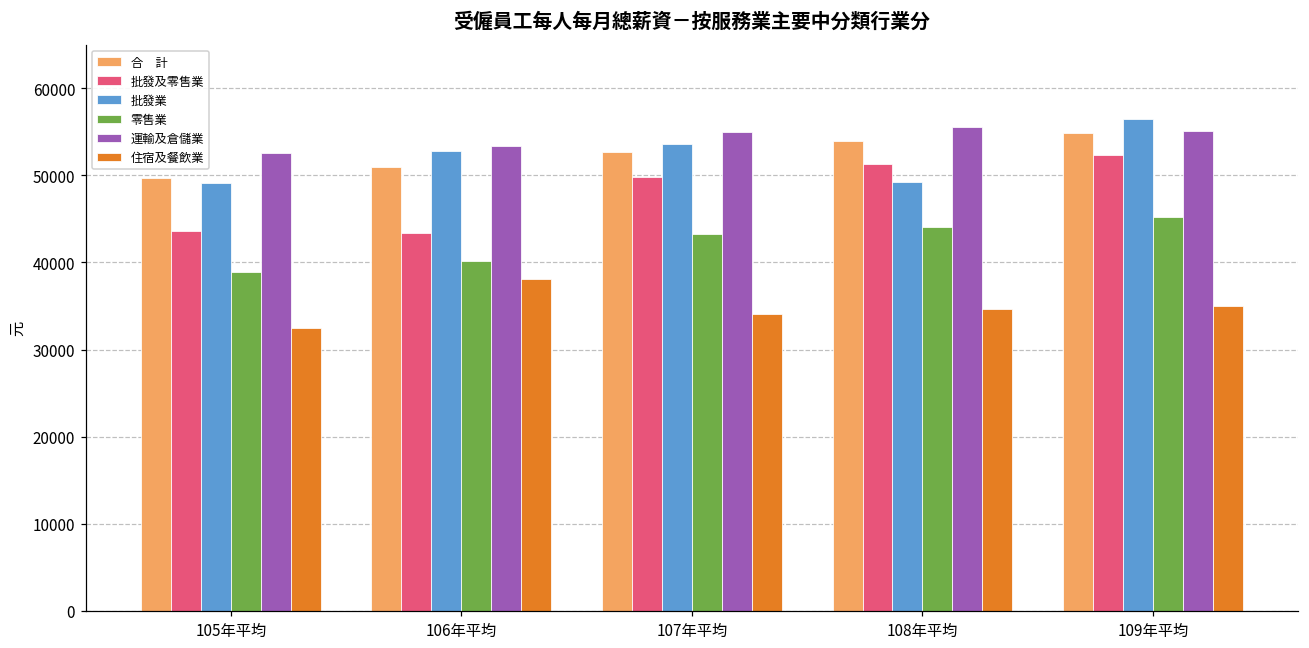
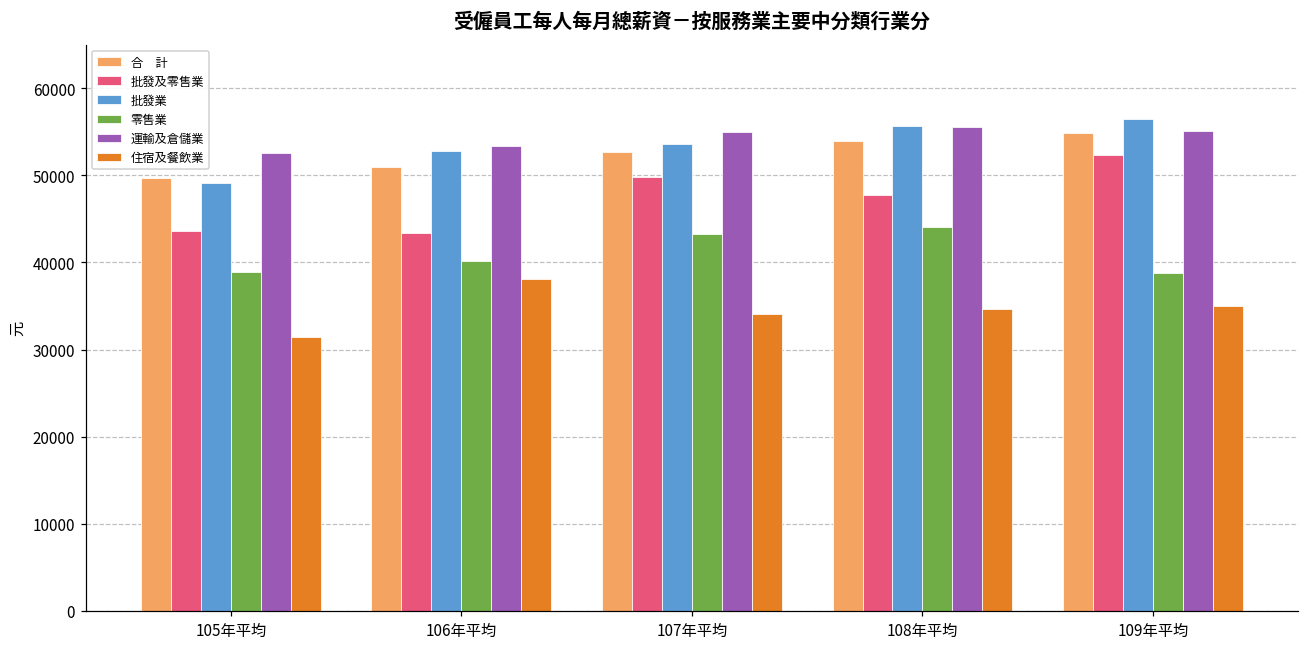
住宿及餐飲業, 105年平均: 32000 -> 31000
批發及零售業, 108年平均: 51000 -> 48000
批發業, 108年平均: 49000 -> 56000
零售業, 109年平均: 45000 -> 39000
